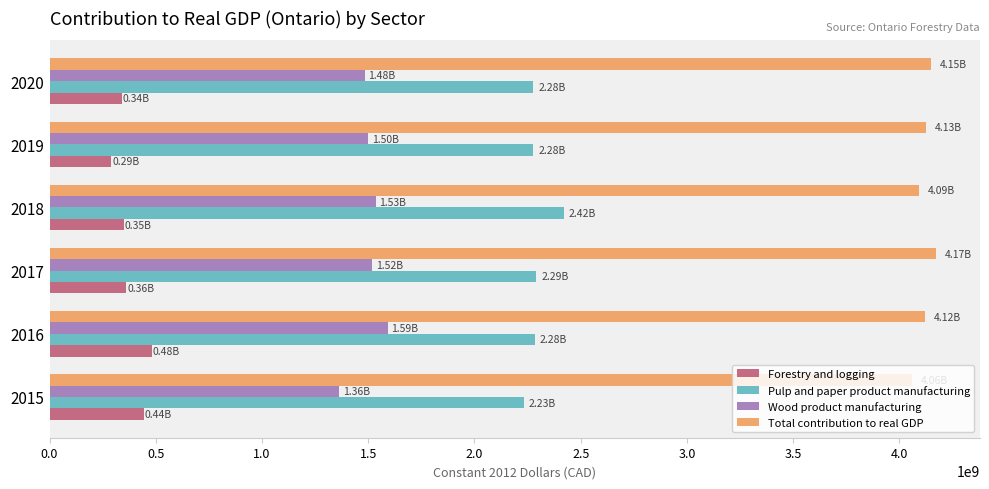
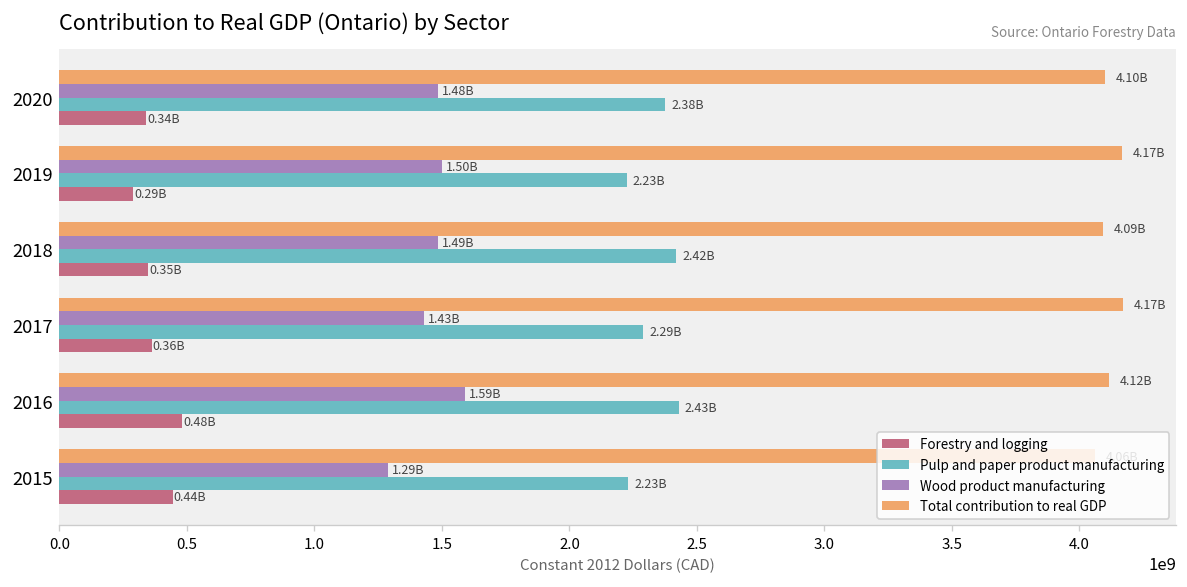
Total contribution to real GDP, 2020: 4.15B -> 4.10B
Pulp and paper product manufacturing, 2020: 2.28B -> 2.38B
Total contribution to real GDP, 2019: 4.13B -> 4.17B
Pulp and paper product manufacturing, 2019: 2.28B -> 2.23B
Wood product manufacturing, 2018: 1.53B -> 1.49B
Wood product manufacturing, 2017: 1.52B -> 1.43B
Pulp and paper product manufacturing, 2016: 2.28B -> 2.43B
Wood product manufacturing, 2015: 1.36B -> 1.29B
